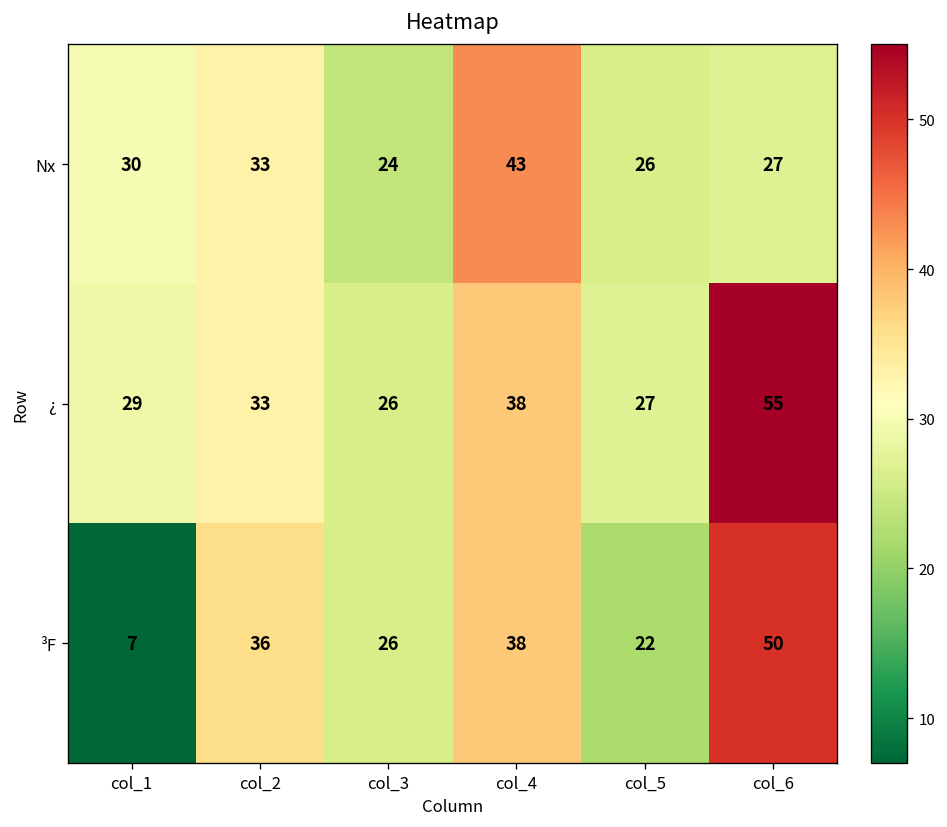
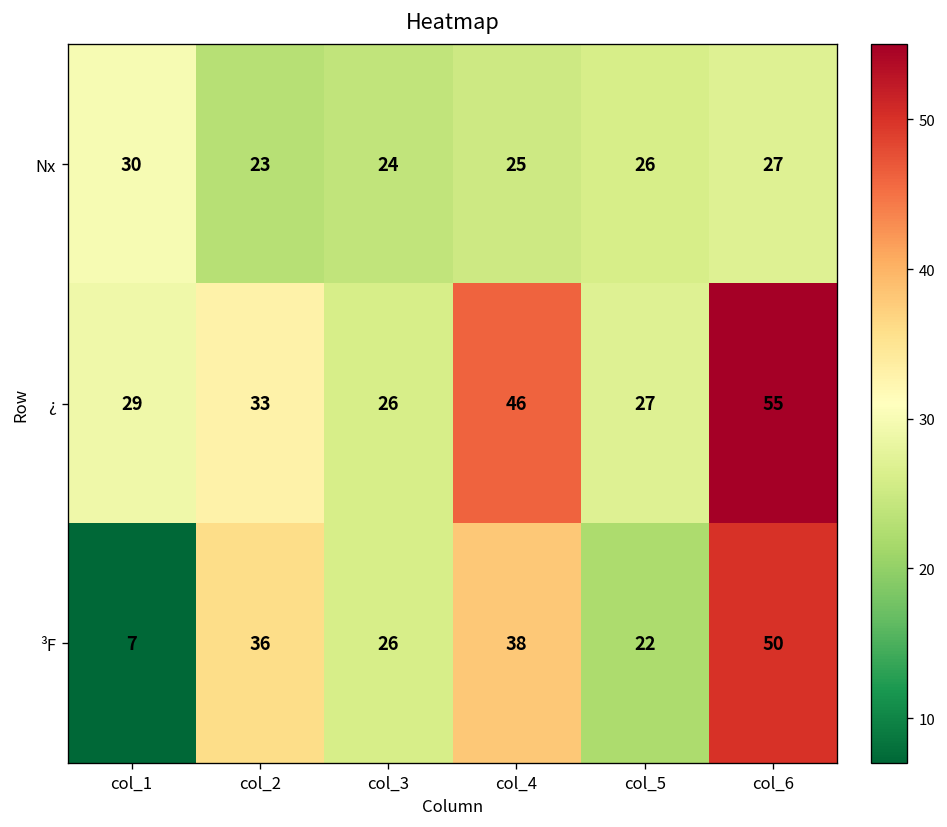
Nx, col_2: 33 -> 23
Nx, col_4: 43 -> 25
¿, col_4: 38 -> 46
